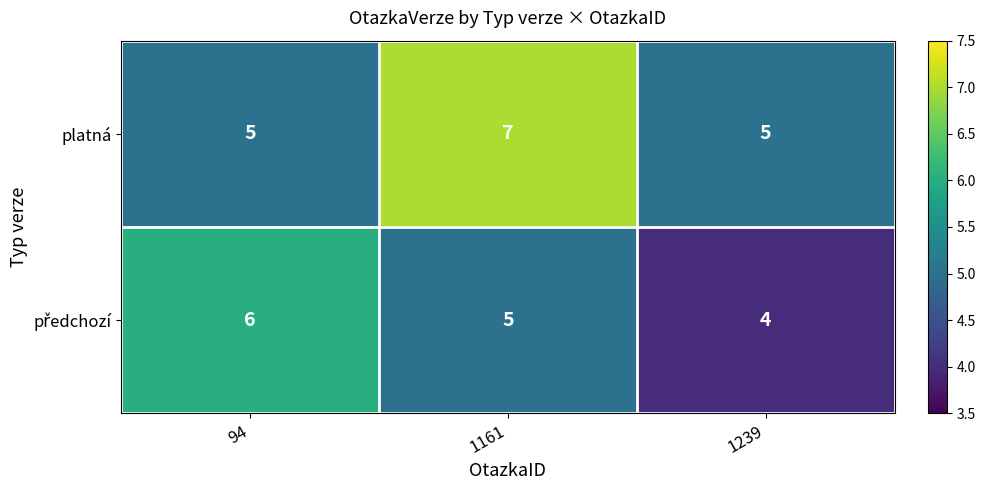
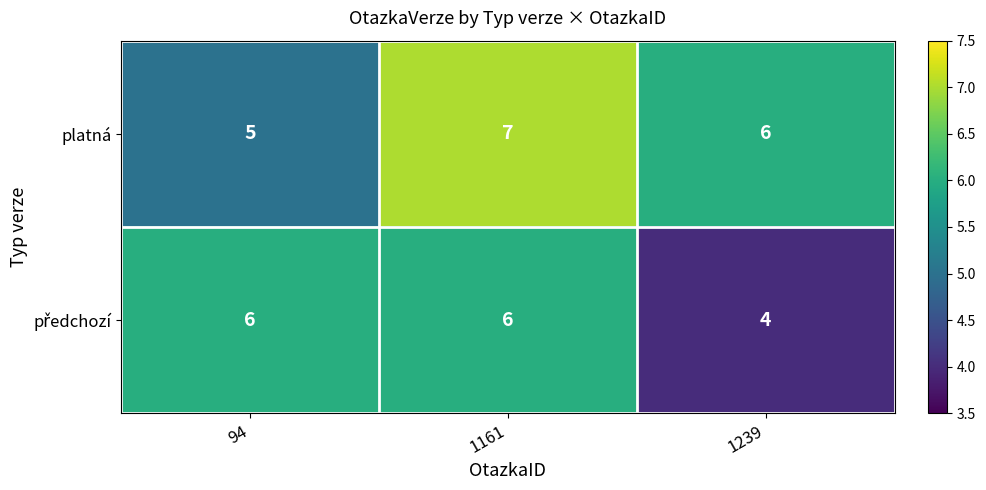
platná, 1239: 5 -> 6
předchozí, 1161: 5 -> 6
